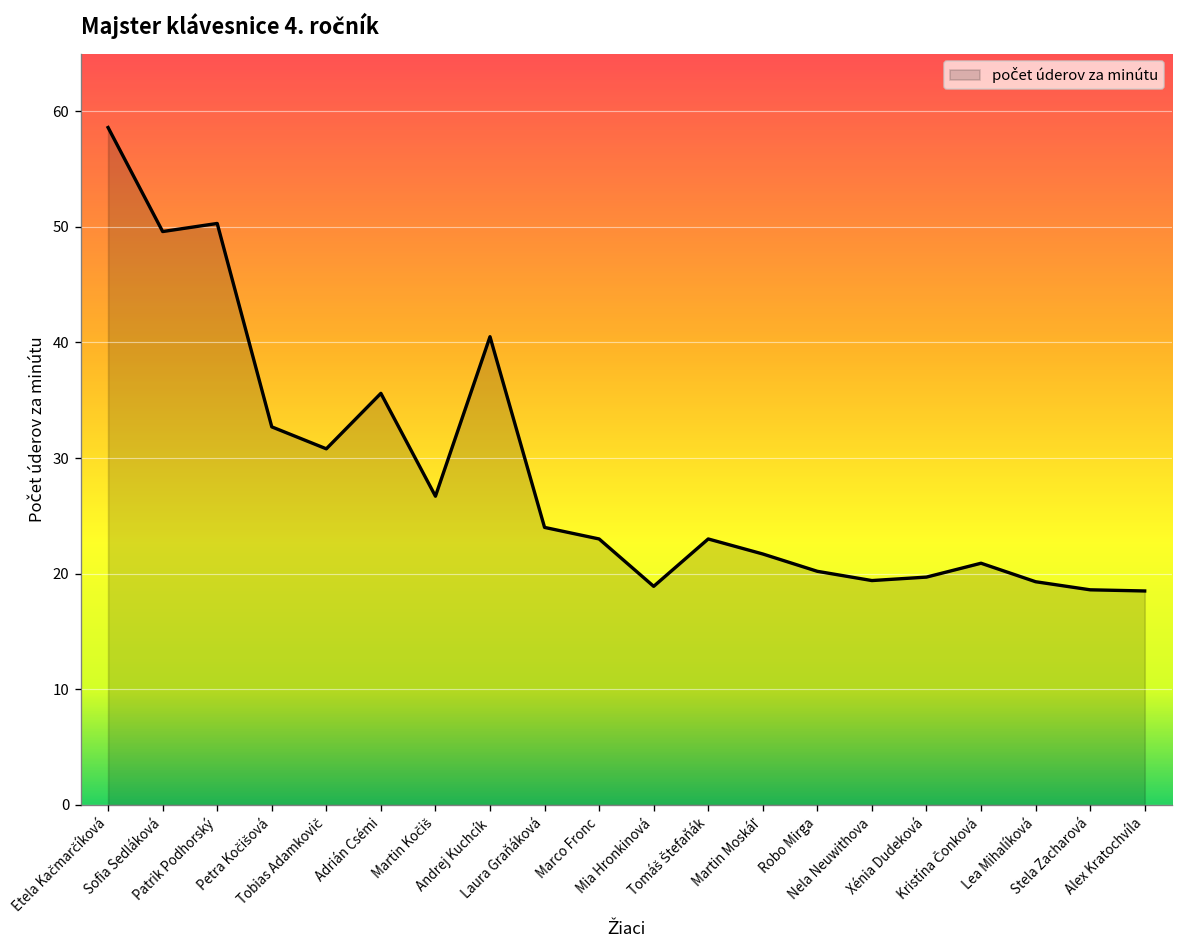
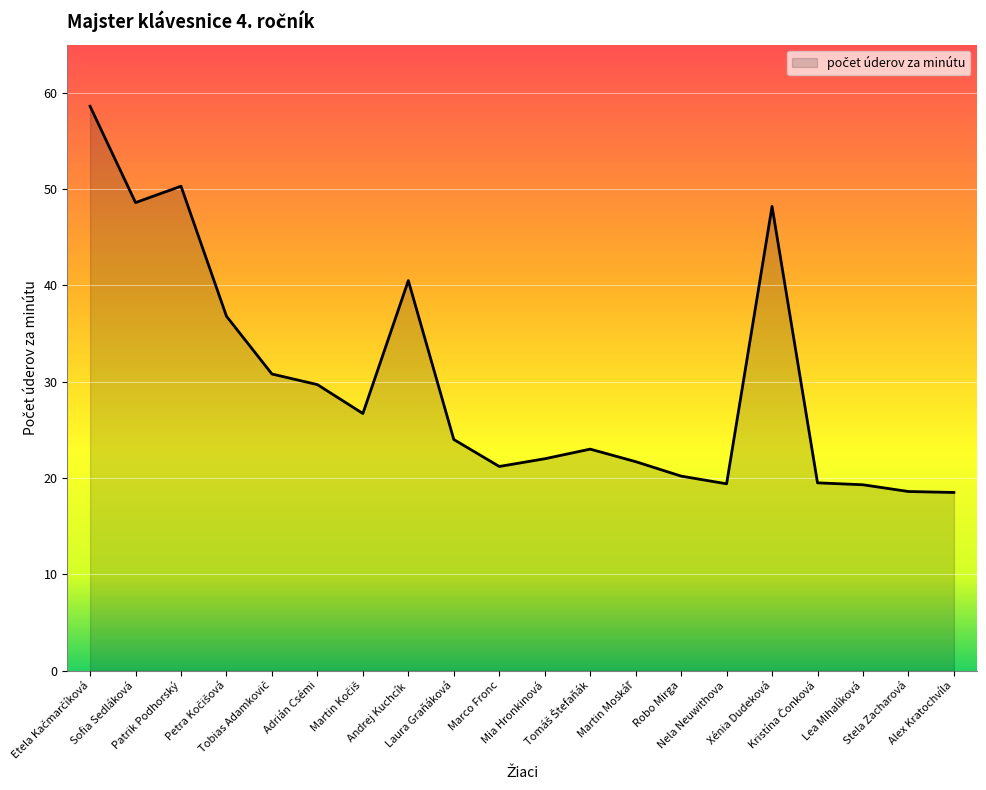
Sofia Sedláková: 50 -> 49
Petra Kočišová: 33 -> 37
Adrián Csémi: 36 -> 30
Marco Fronc: 23 -> 21
Mia Hronkinová: 19 -> 22
Xénia Dudeková: 20 -> 48
Kristína Čonková: 21 -> 20
